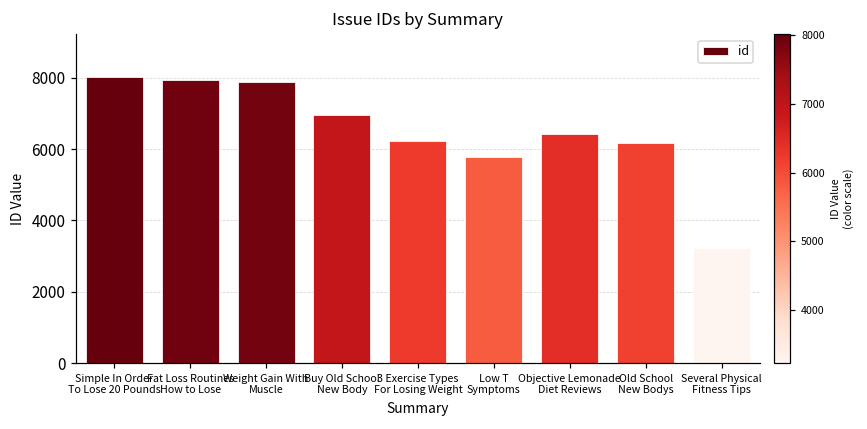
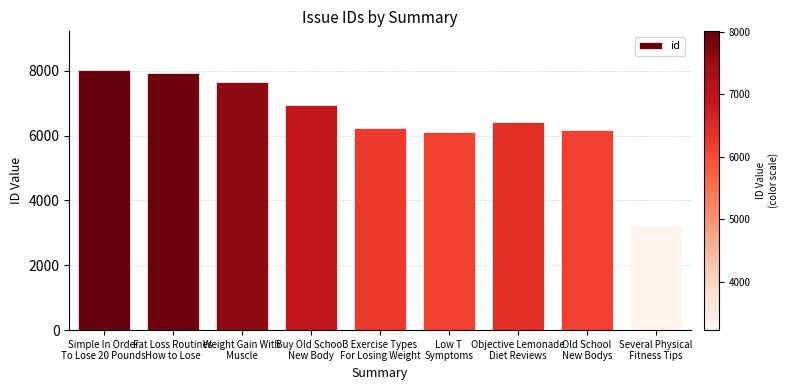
Weight Gain With Muscle: 7900 -> 7600
Low T Symptoms: 5800 -> 6100
